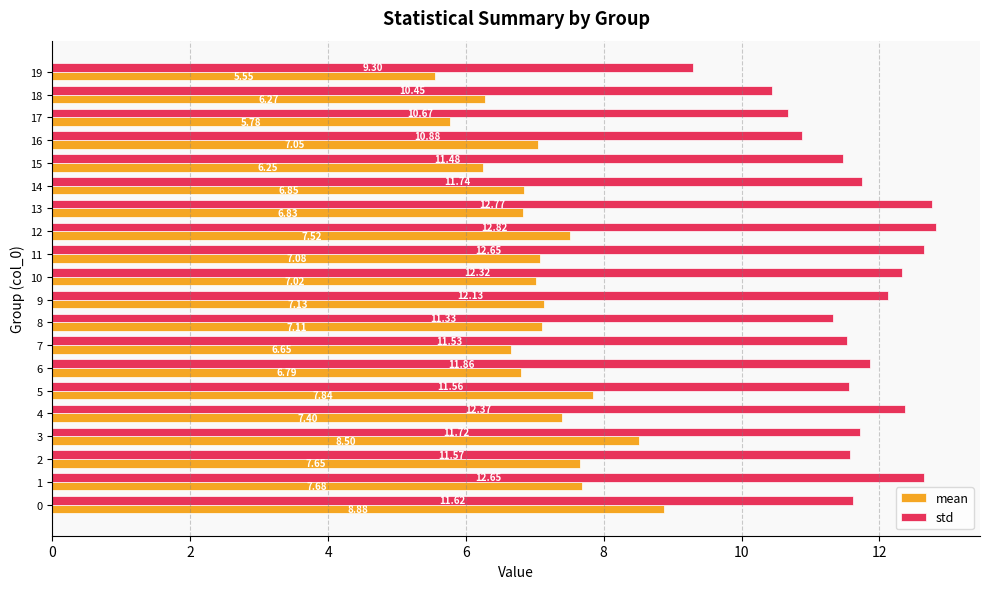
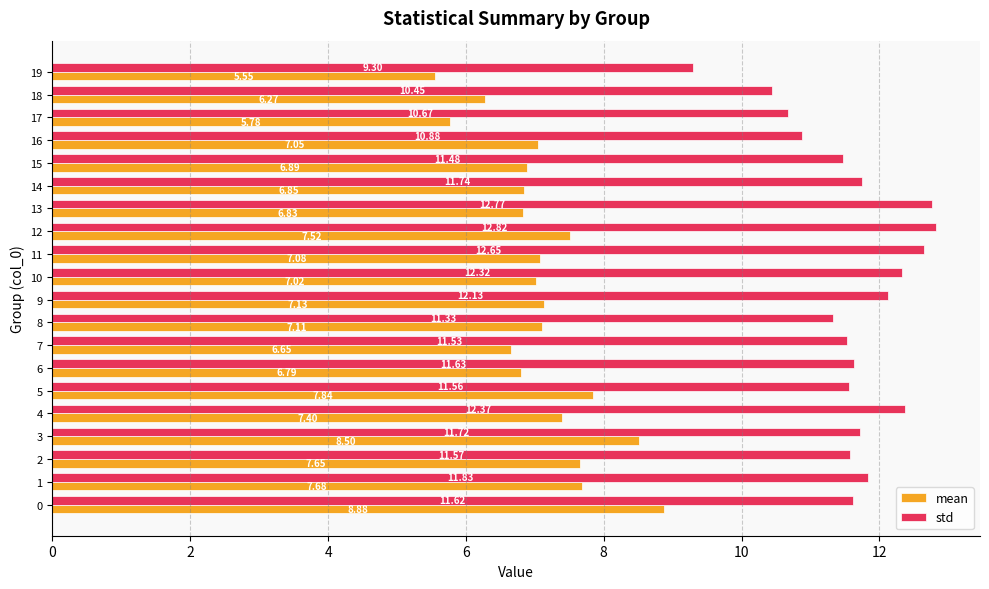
mean, 15: 6.25 -> 6.89
std, 6: 11.86 -> 11.63
std, 1: 12.65 -> 11.83
